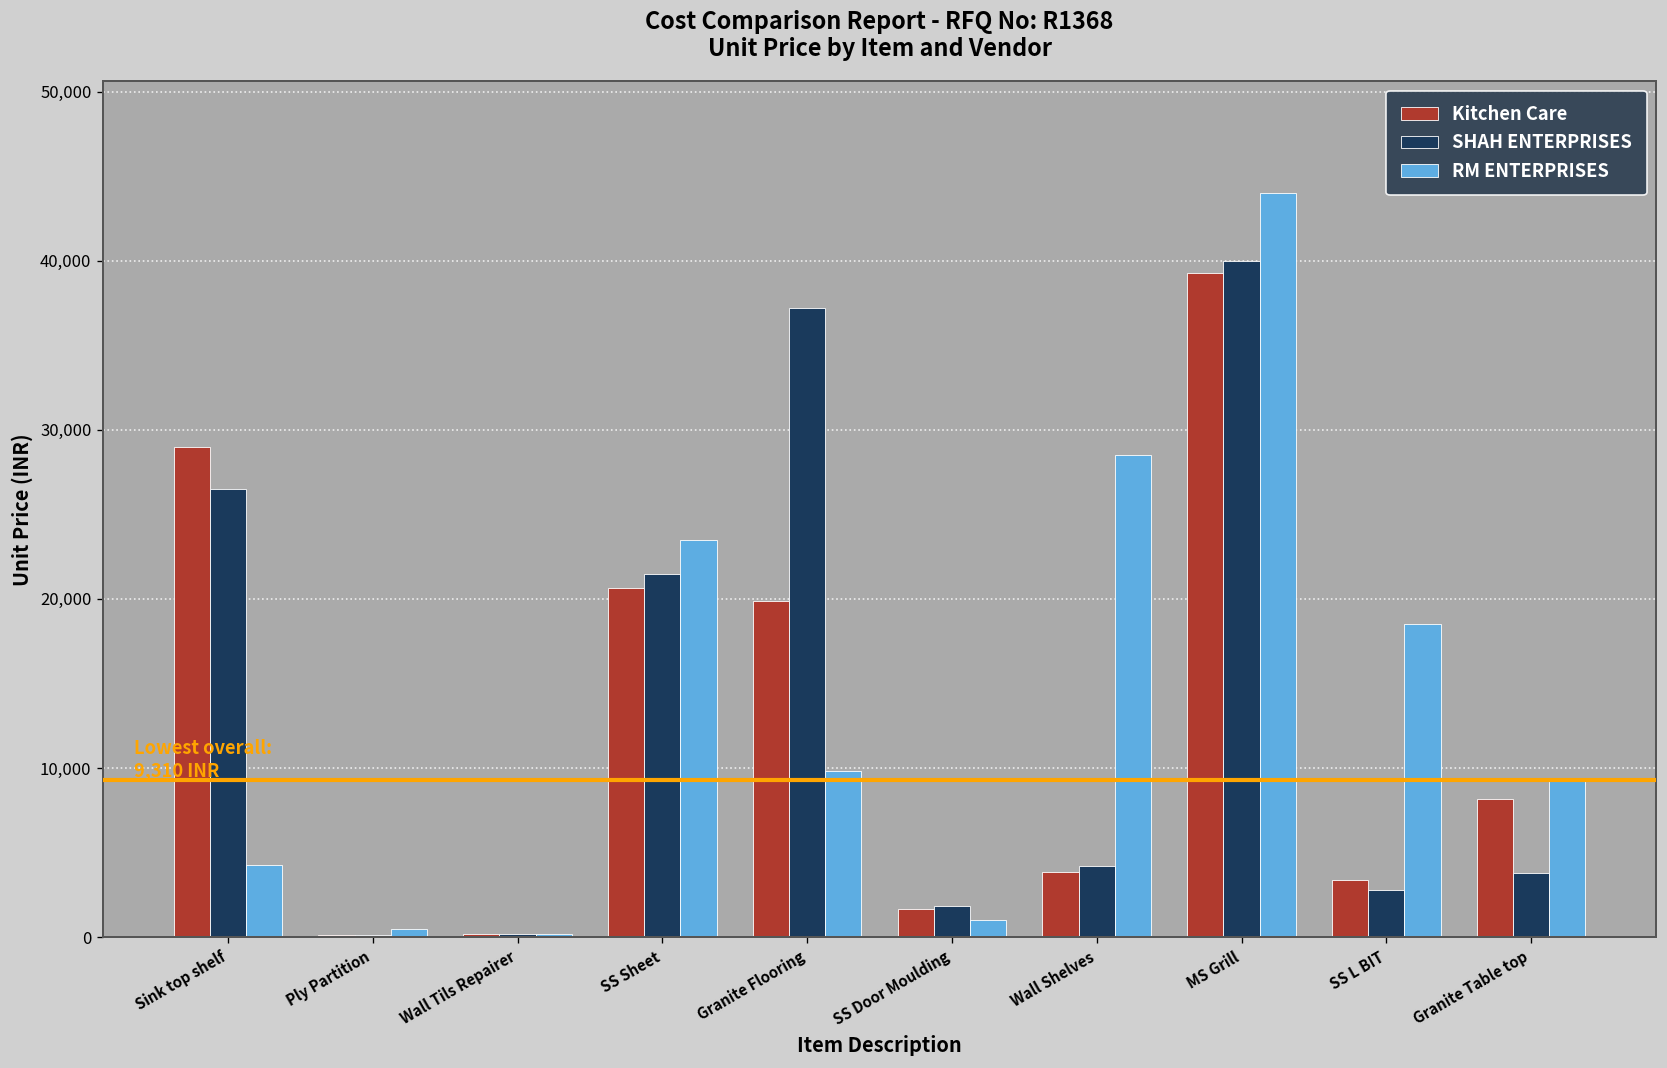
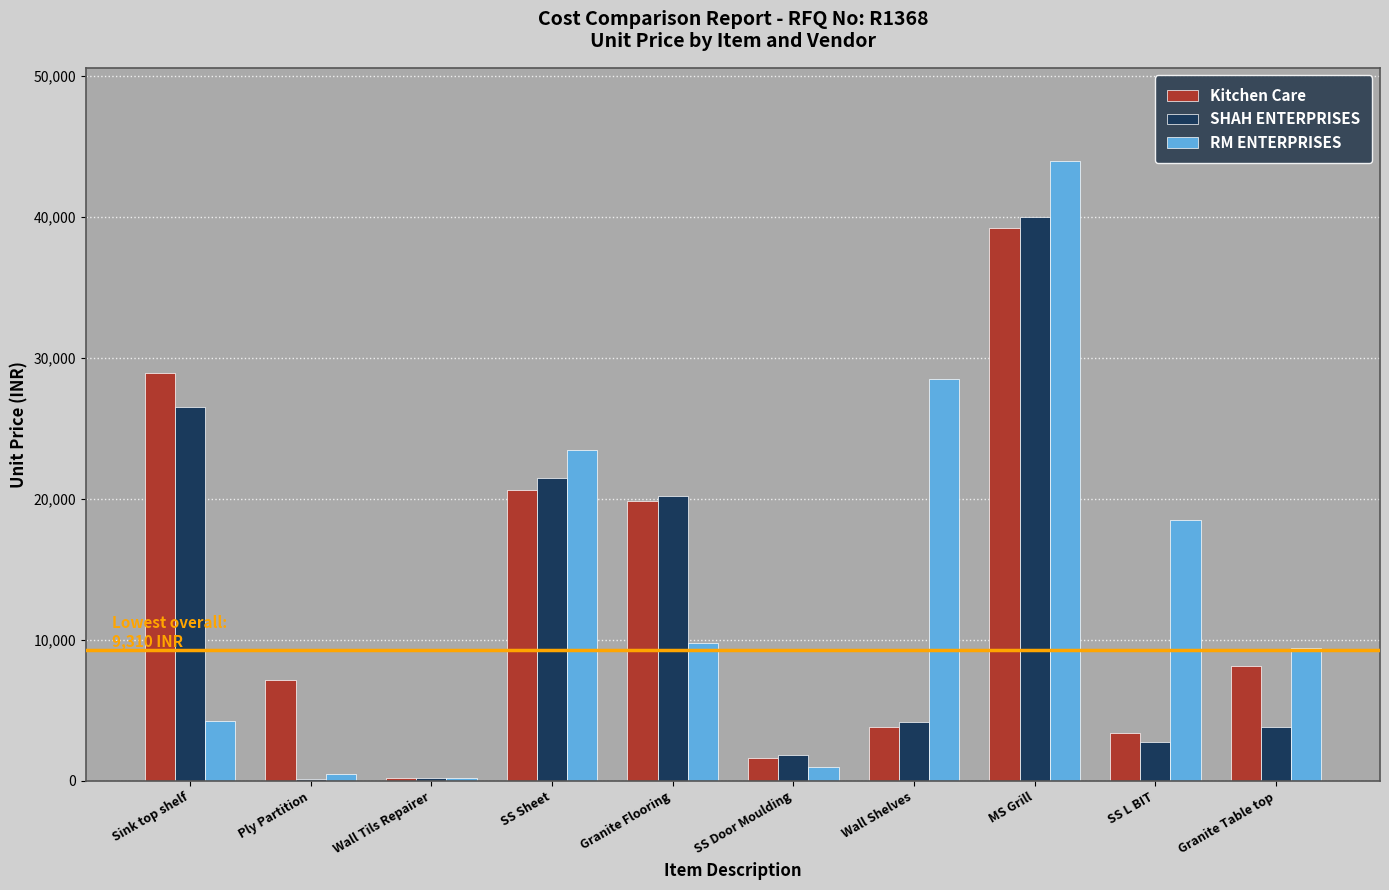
Kitchen Care, Ply Partition: 100 -> 7,200
SHAH ENTERPRISES, Granite Flooring: 37,200 -> 20,300
